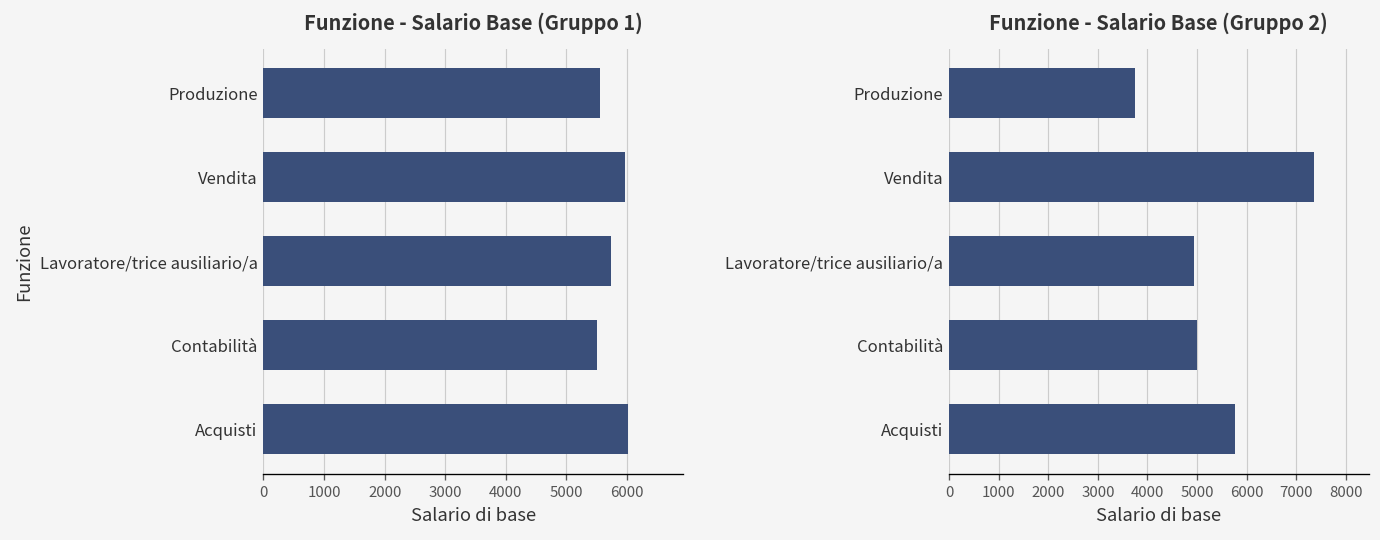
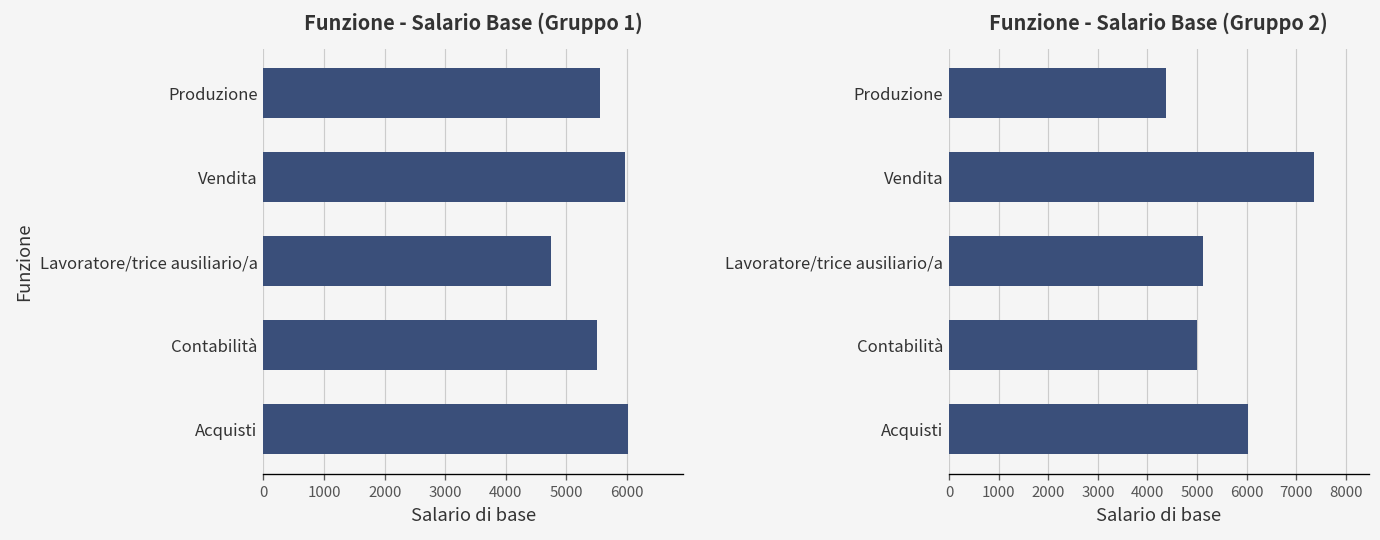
Funzione - Salario Base (Gruppo 1), Lavoratore/trice ausiliario/a: 5700 -> 4800
Funzione - Salario Base (Gruppo 2), Produzione: 3800 -> 4400
Funzione - Salario Base (Gruppo 2), Lavoratore/trice ausiliario/a: 4900 -> 5100
Funzione - Salario Base (Gruppo 2), Acquisti: 5800 -> 6000
